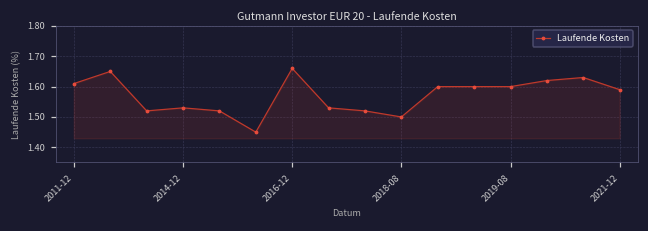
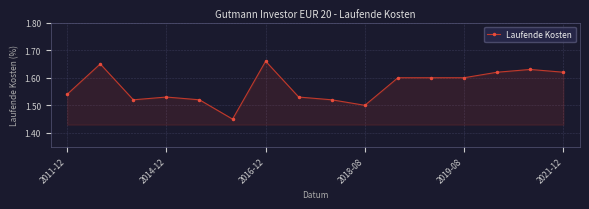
2011-12: 1.61 -> 1.54
2021-12: 1.59 -> 1.62
